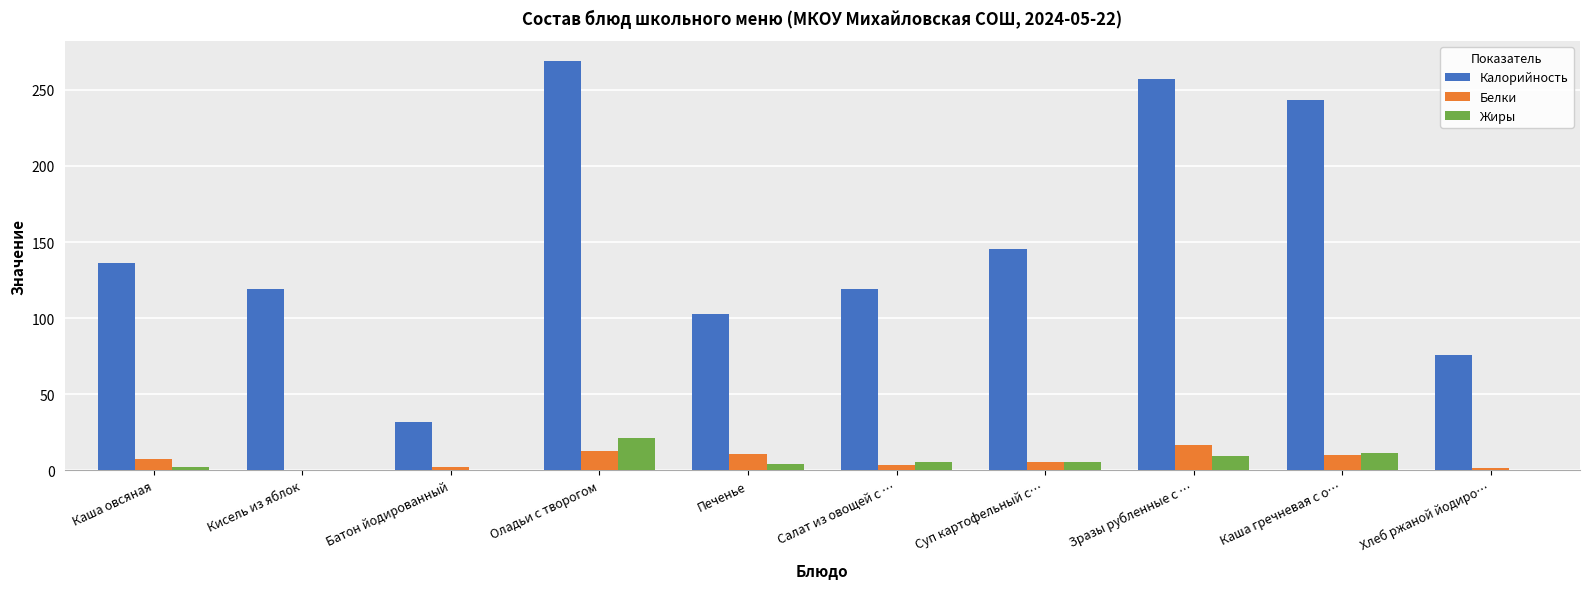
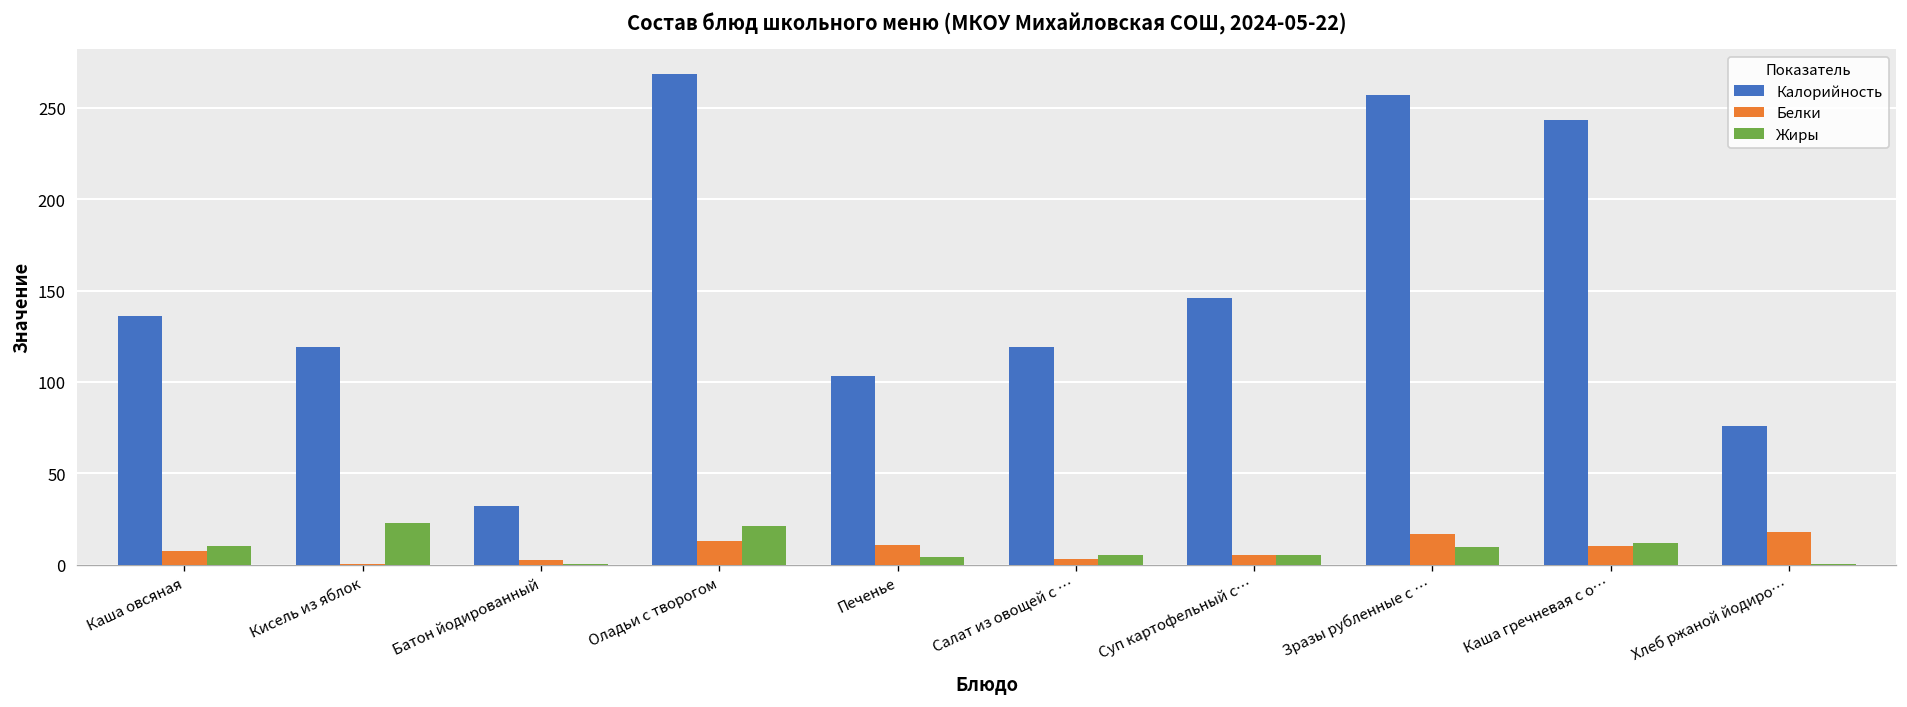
Жиры, Каша овсяная: 2 -> 10
Жиры, Кисель из яблок: 0 -> 23
Белки, Хлеб ржаной йодиро…: 2 -> 18
